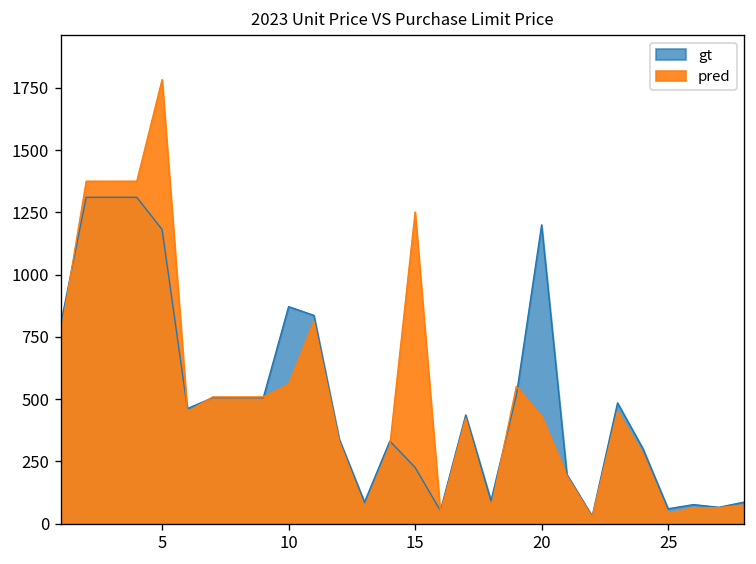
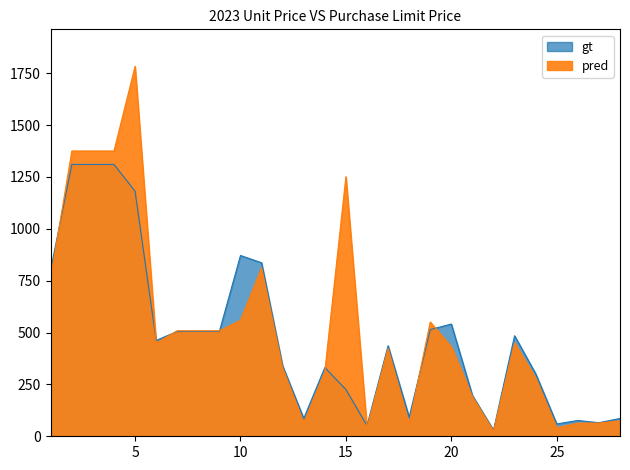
gt, 20: 1200 -> 540
